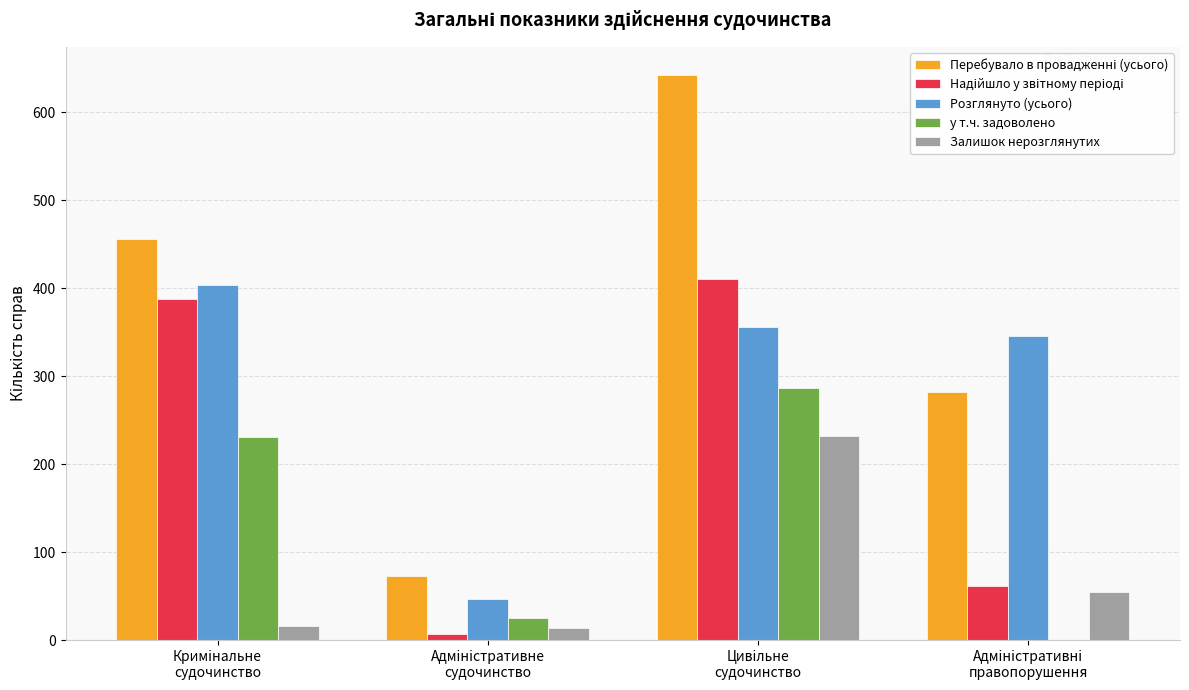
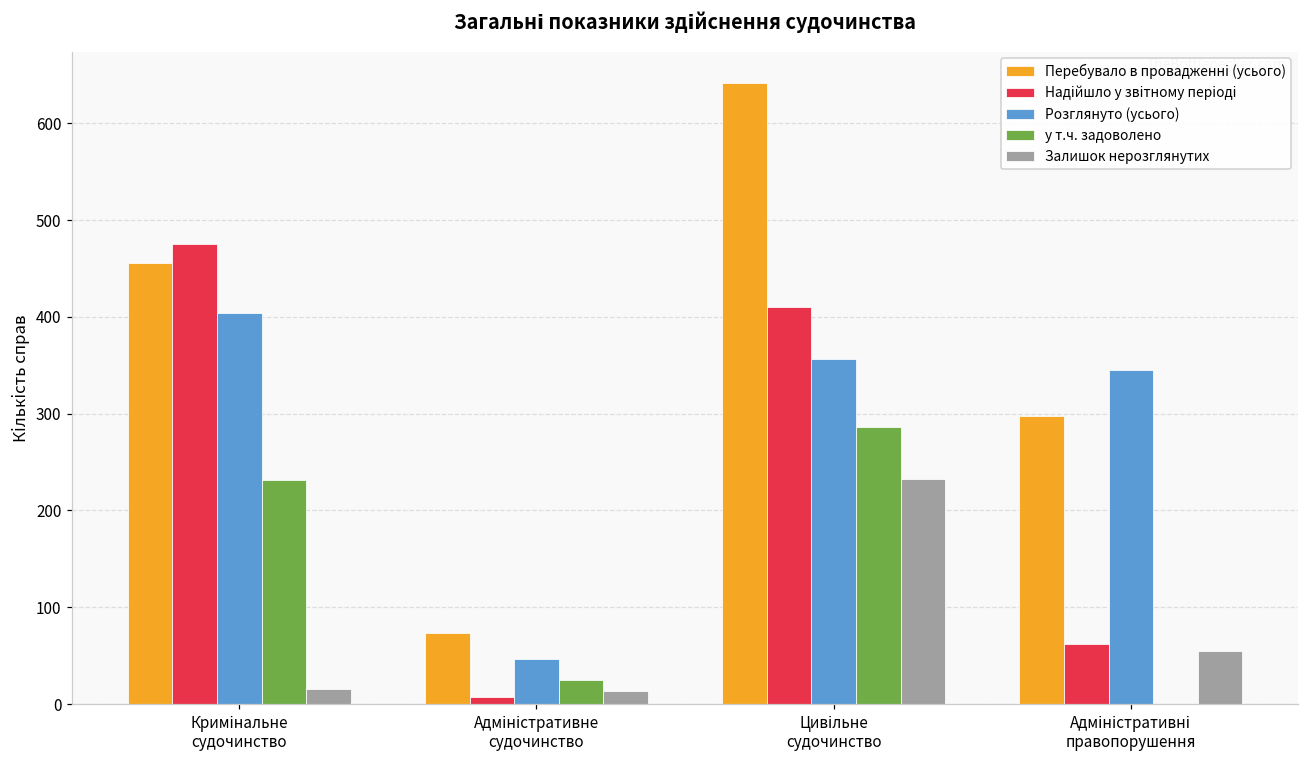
Надійшло у звітному періоді, Кримінальне судочинство: 390 -> 480
Перебувало в провадженні (усього), Адміністративні правопорушення: 280 -> 300
